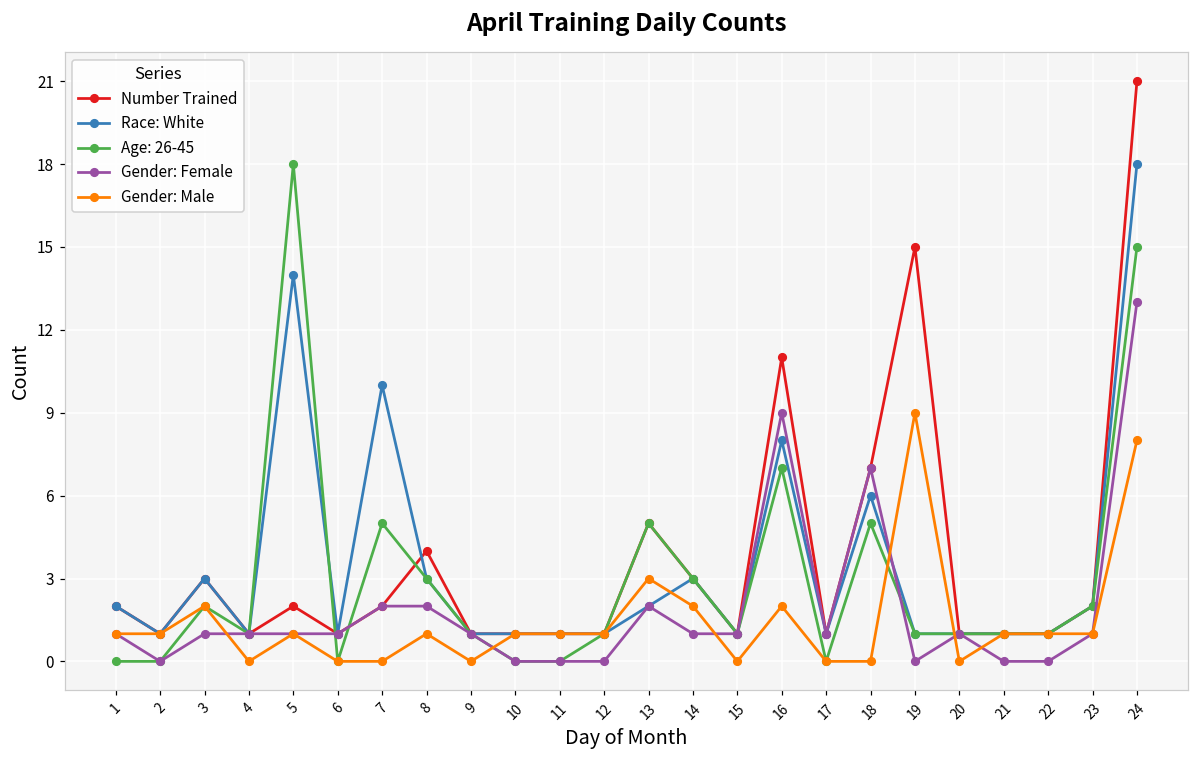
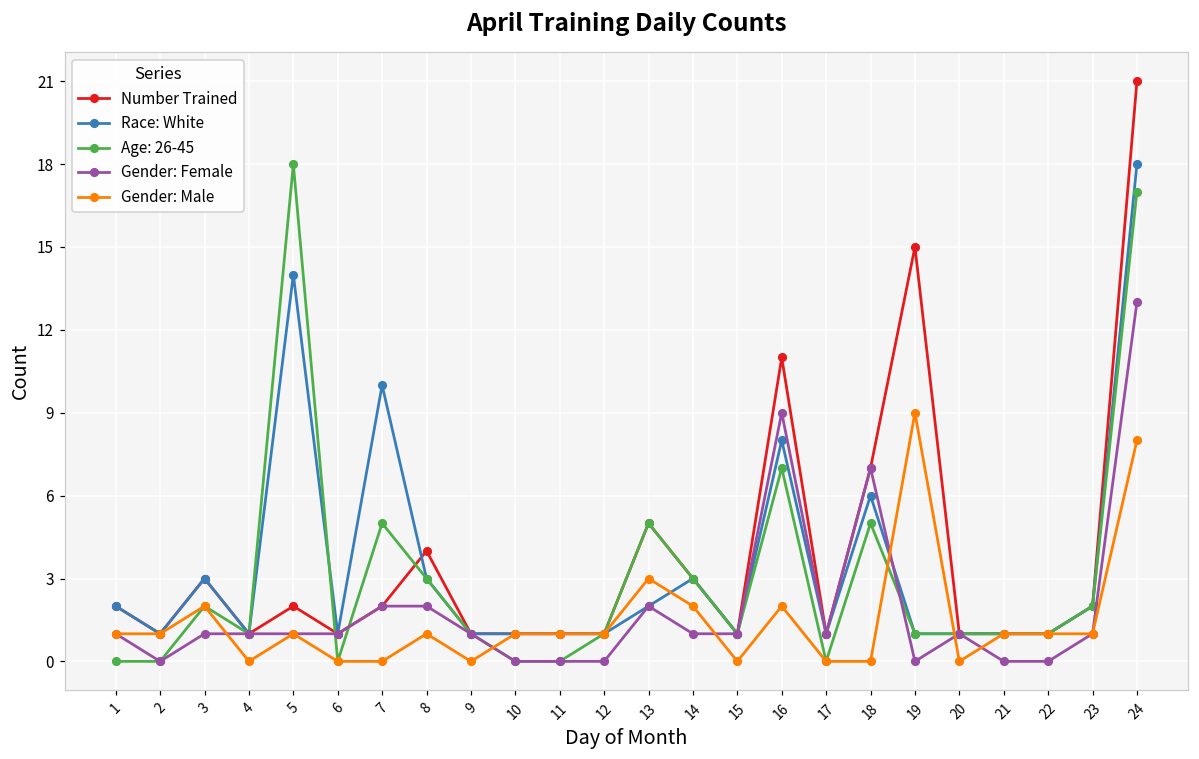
Age: 26-45, 24: 15 -> 17
